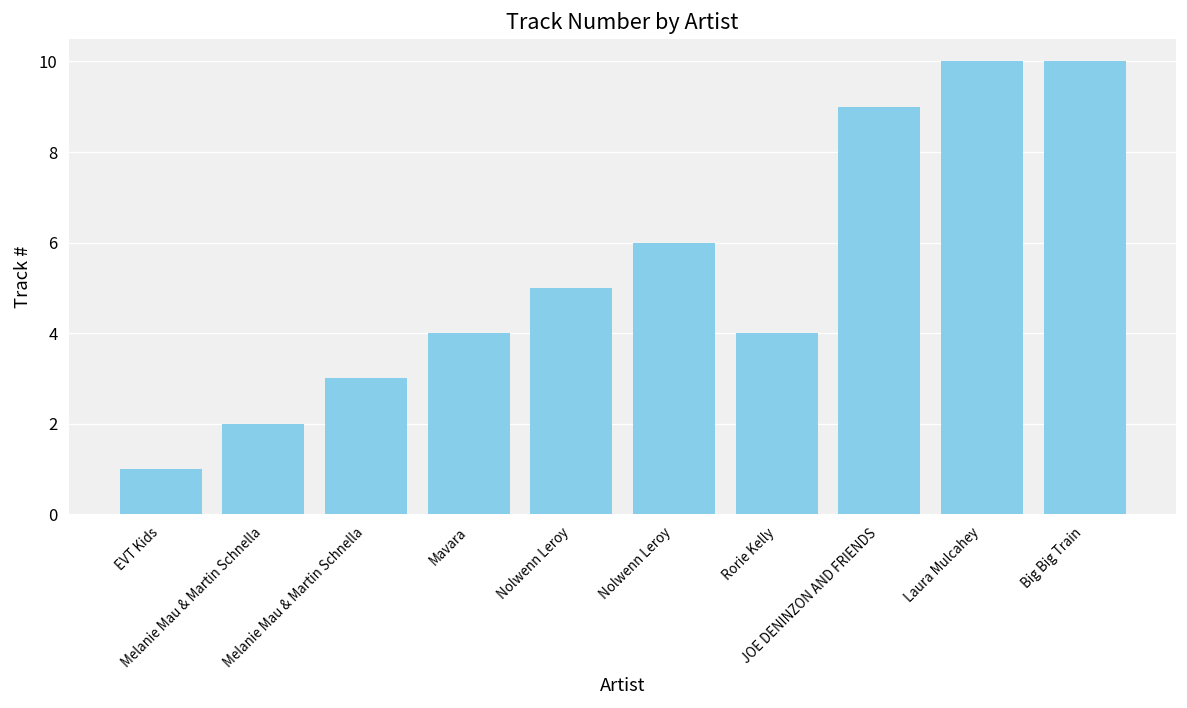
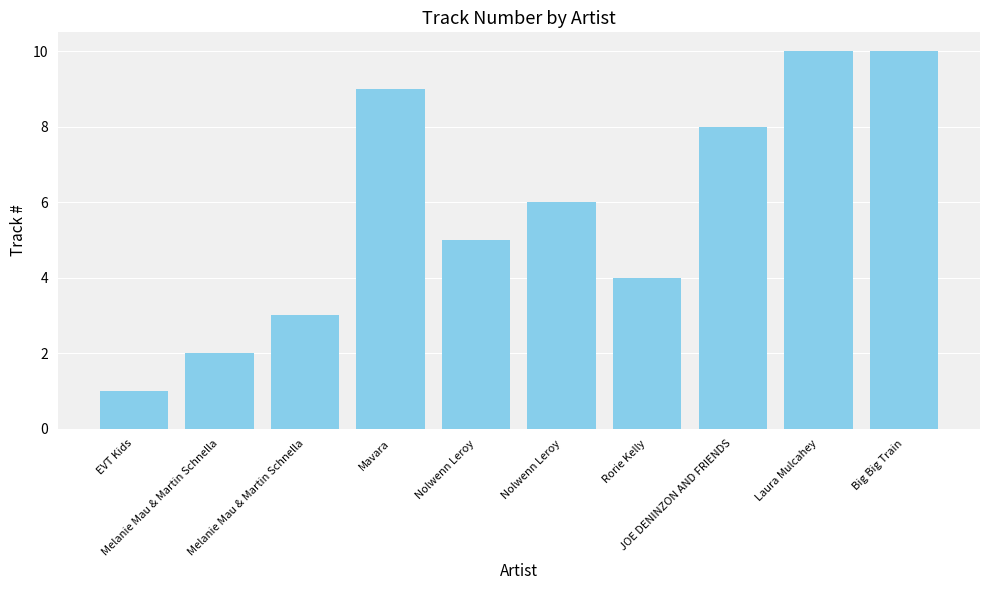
Mavara: 4 -> 9
JOE DENINZON AND FRIENDS: 9 -> 8
